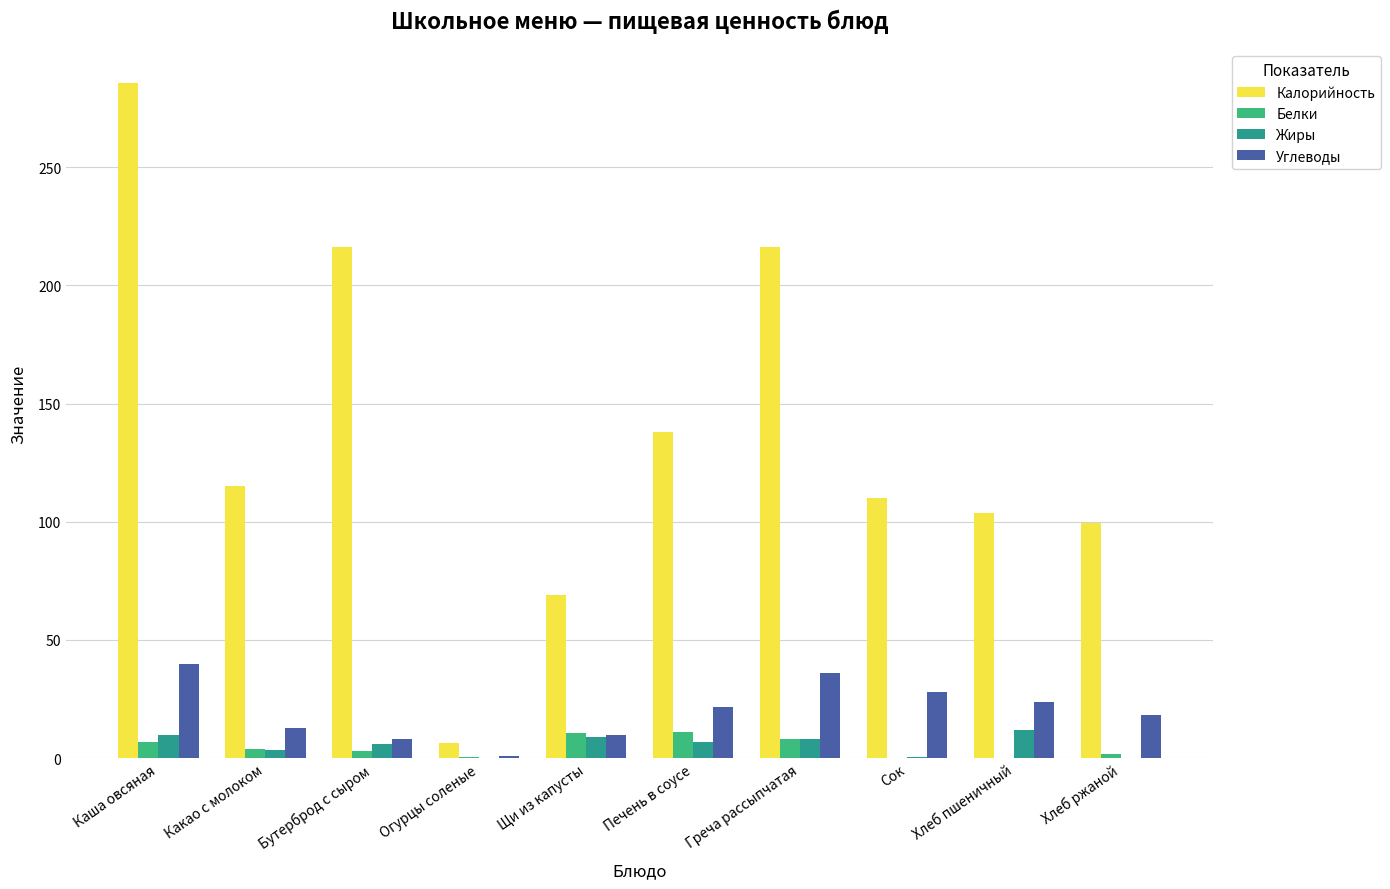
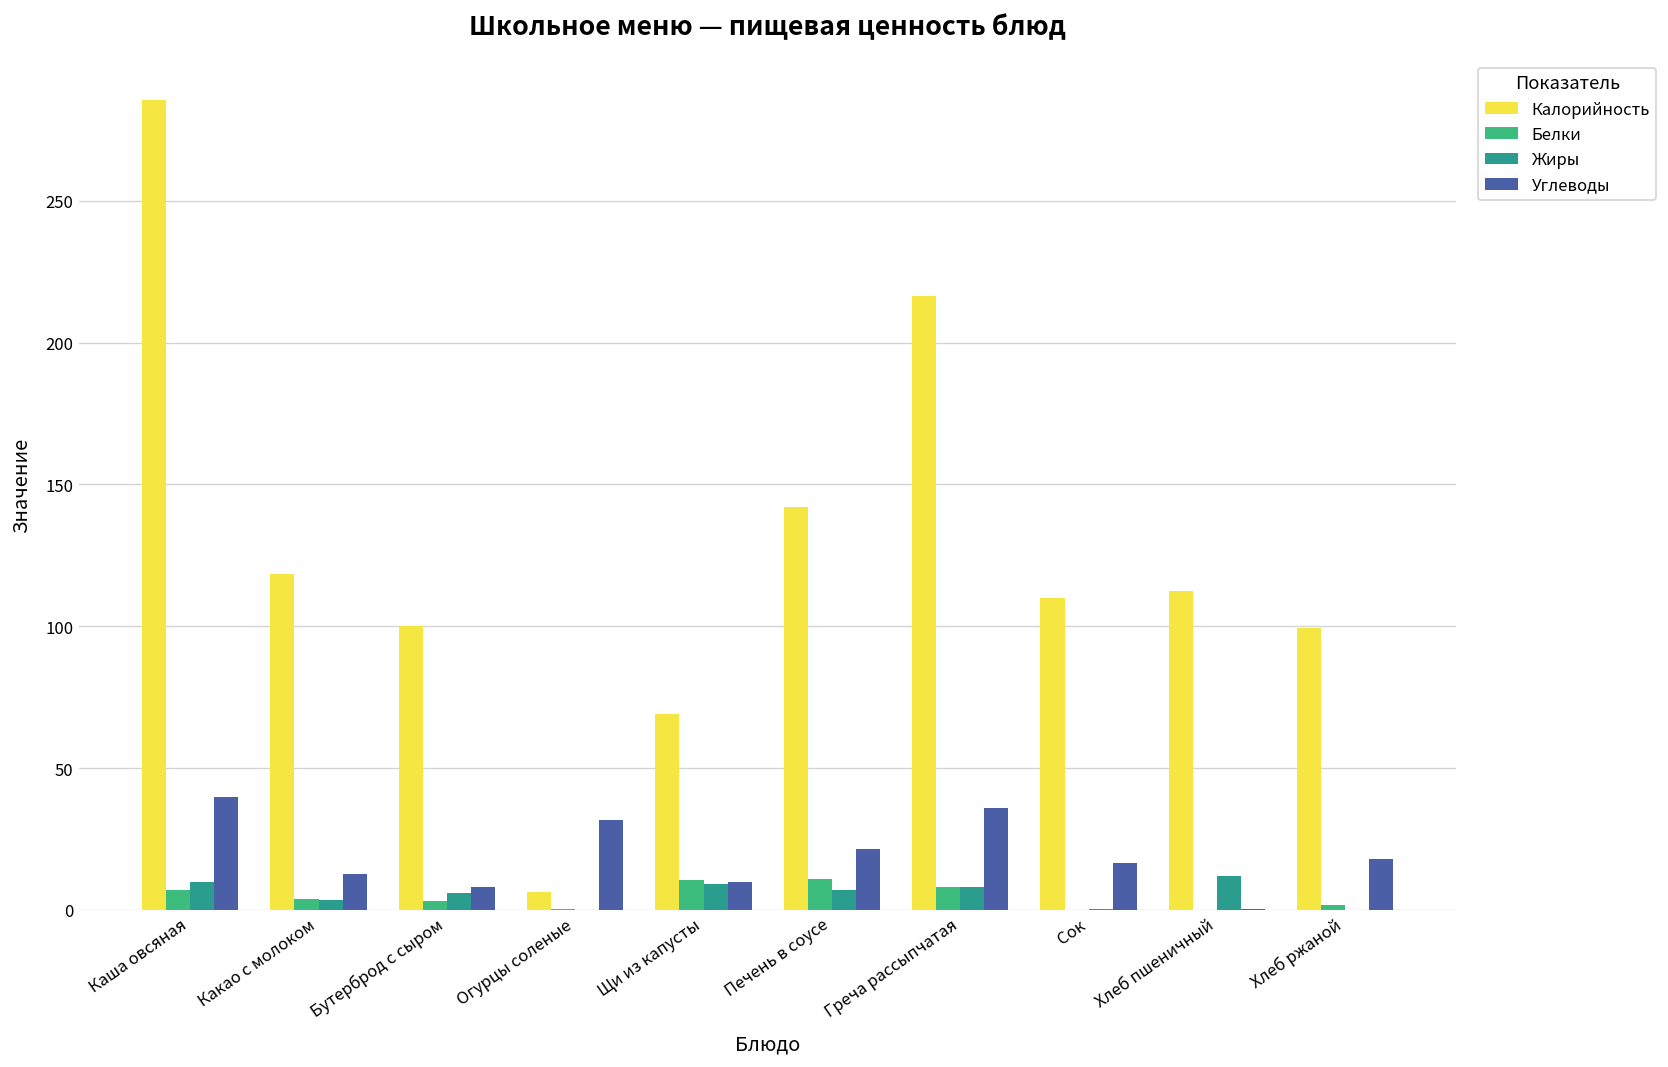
Калорийность, Какао с молоком: 115 -> 119
Калорийность, Бутерброд с сыром: 216 -> 100
Углеводы, Огурцы соленые: 1 -> 32
Калорийность, Печень в соусе: 138 -> 142
Углеводы, Сок: 28 -> 17
Калорийность, Хлеб пшеничный: 104 -> 113
Углеводы, Хлеб пшеничный: 24 -> 0
